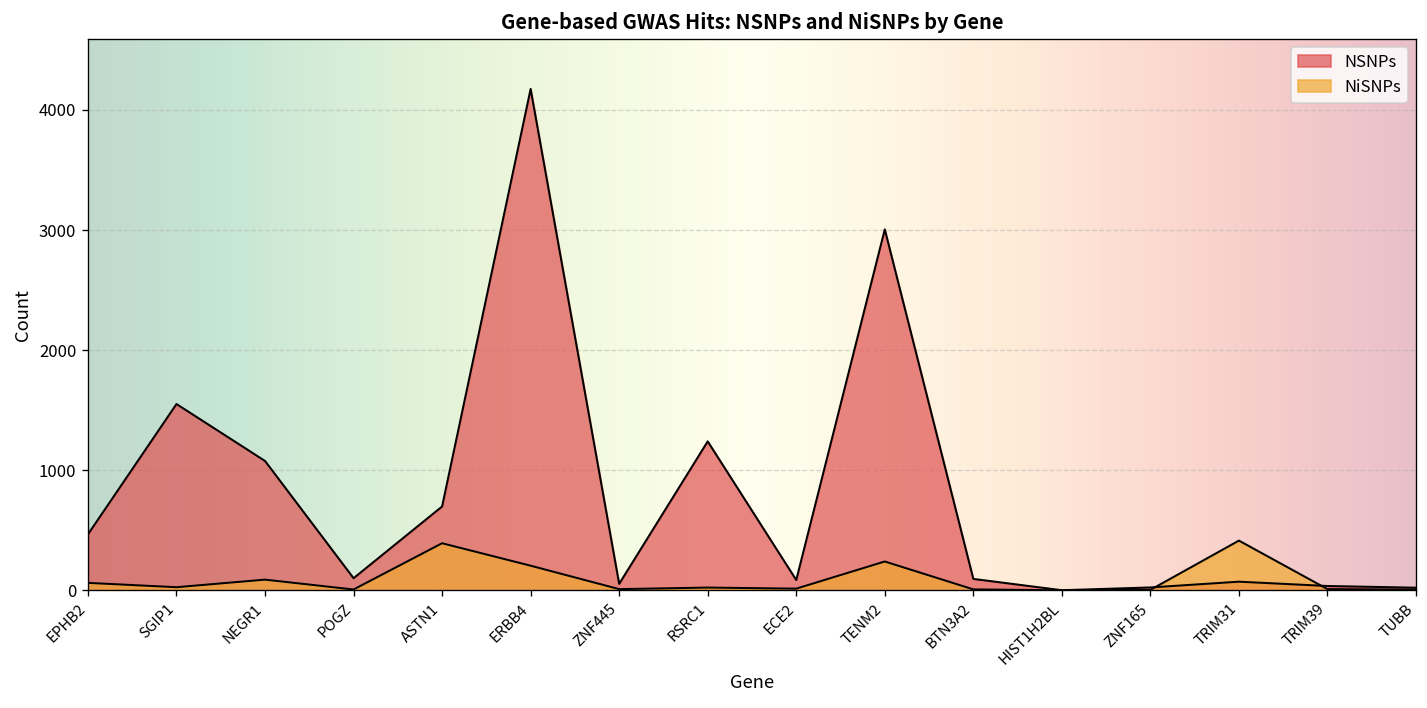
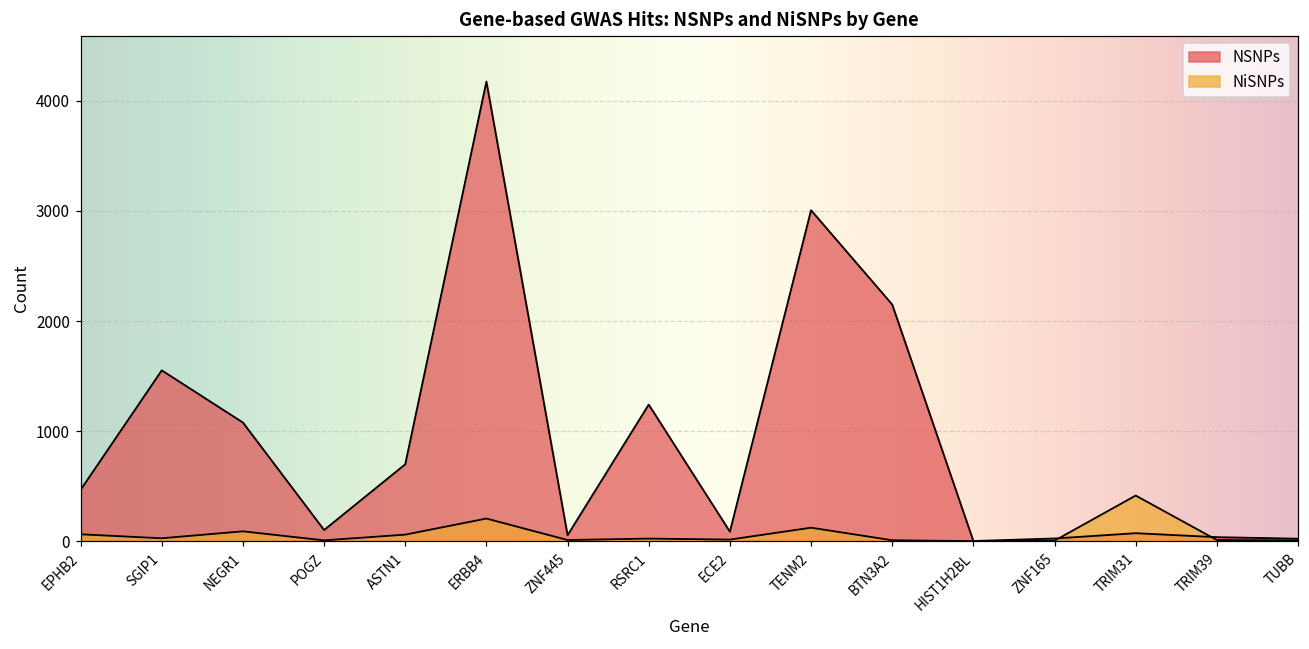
NiSNPs, ASTN1: 390 -> 60
NiSNPs, TENM2: 240 -> 120
NSNPs, BTN3A2: 100 -> 2150
